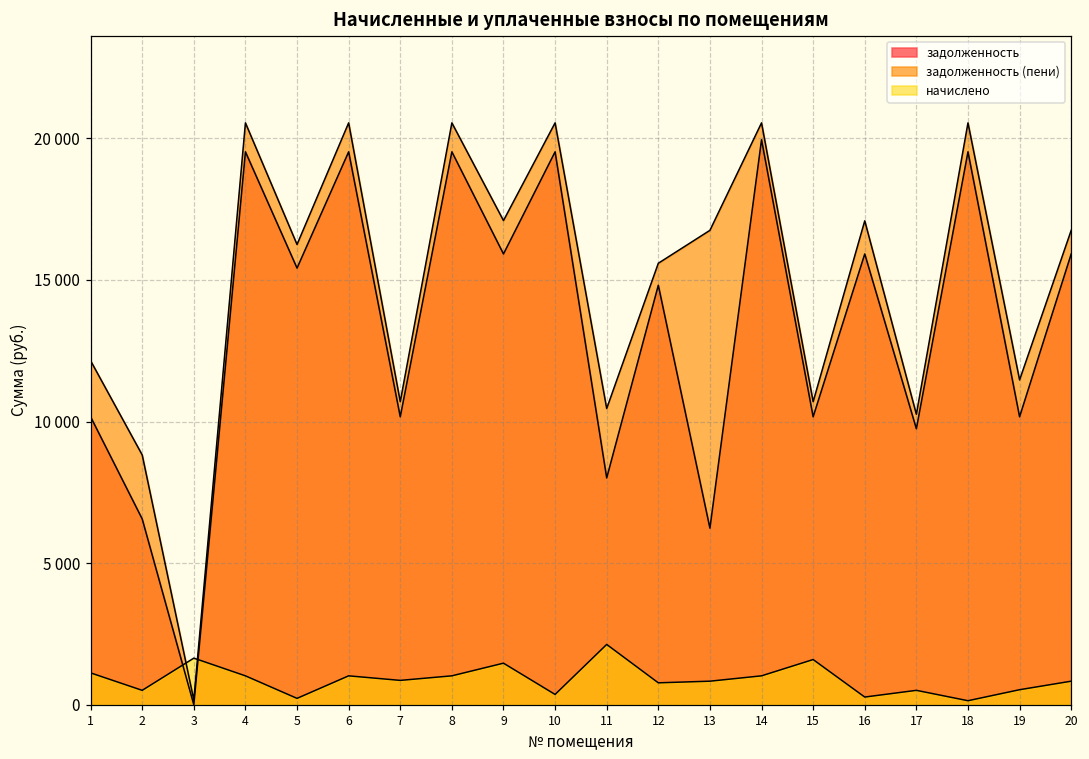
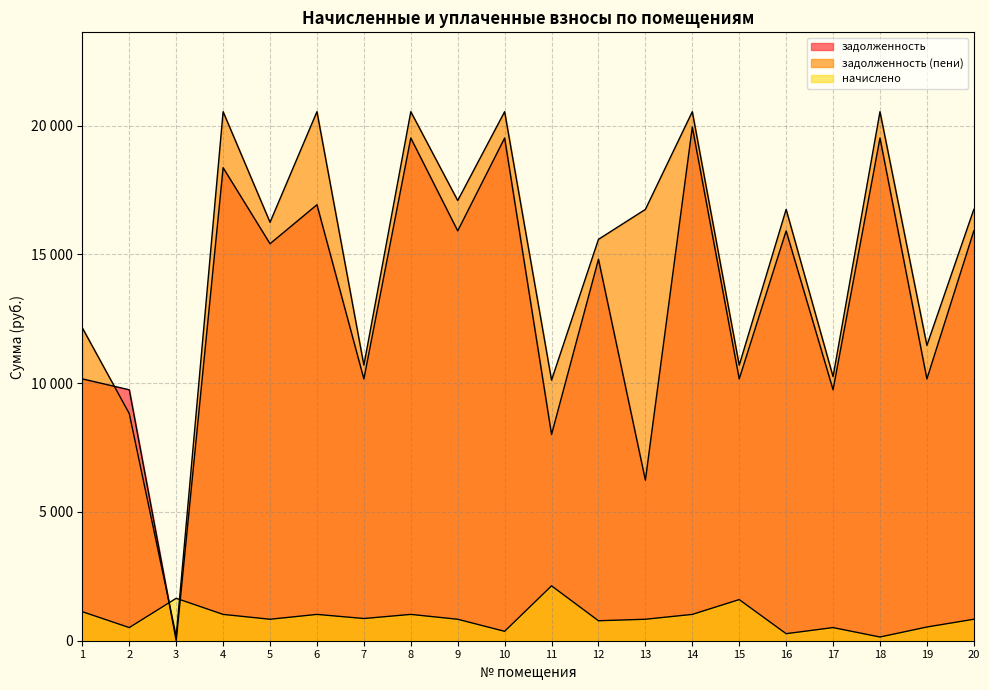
задолженность, 2: 6600 -> 9700
задолженность, 4: 19500 -> 18400
начислено, 5: 200 -> 800
задолженность, 6: 19500 -> 16900
начислено, 9: 1500 -> 800
задолженность (пени), 11: 10500 -> 10100
задолженность (пени), 16: 17100 -> 16800
